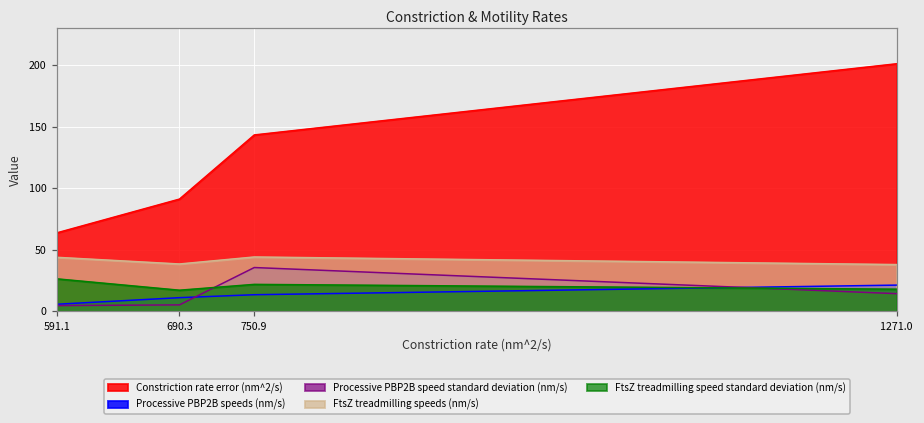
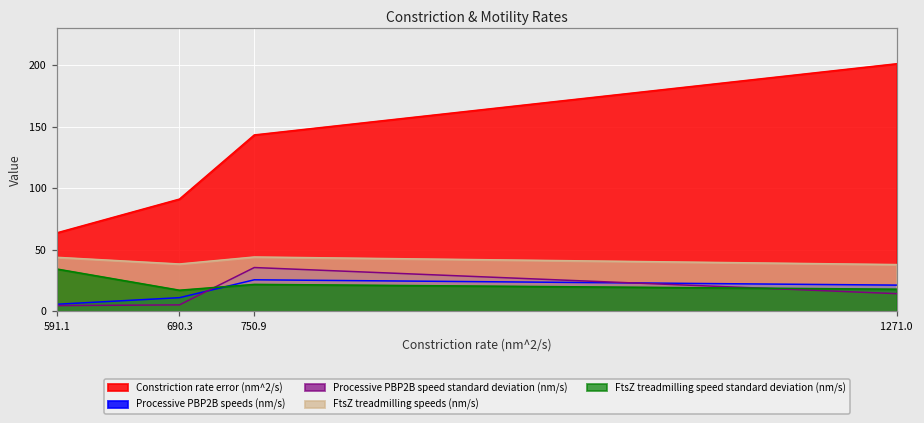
FtsZ treadmilling speed standard deviation (nm/s), 591.1: 26 -> 34
Processive PBP2B speeds (nm/s), 750.9: 13 -> 26
